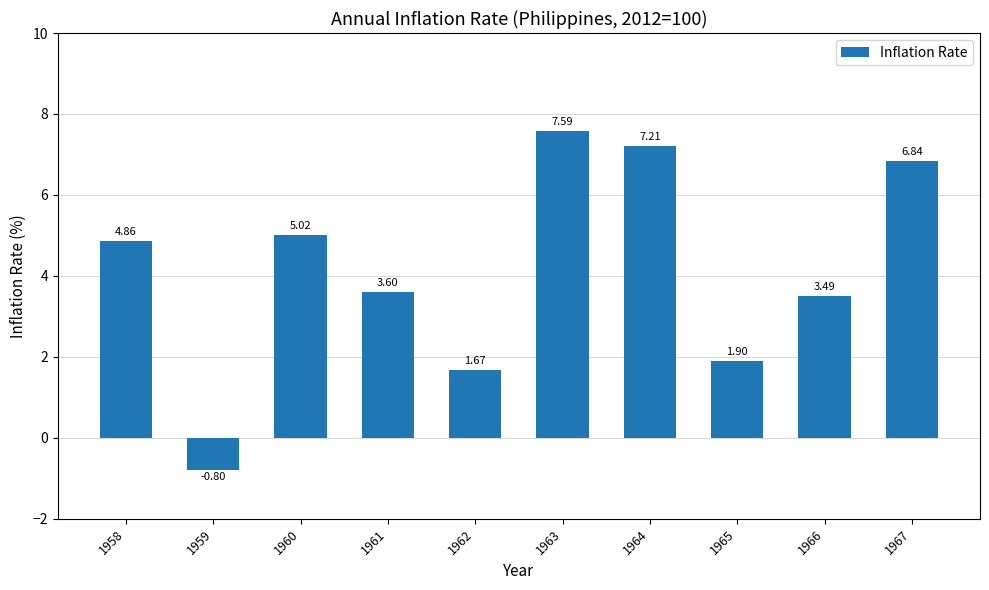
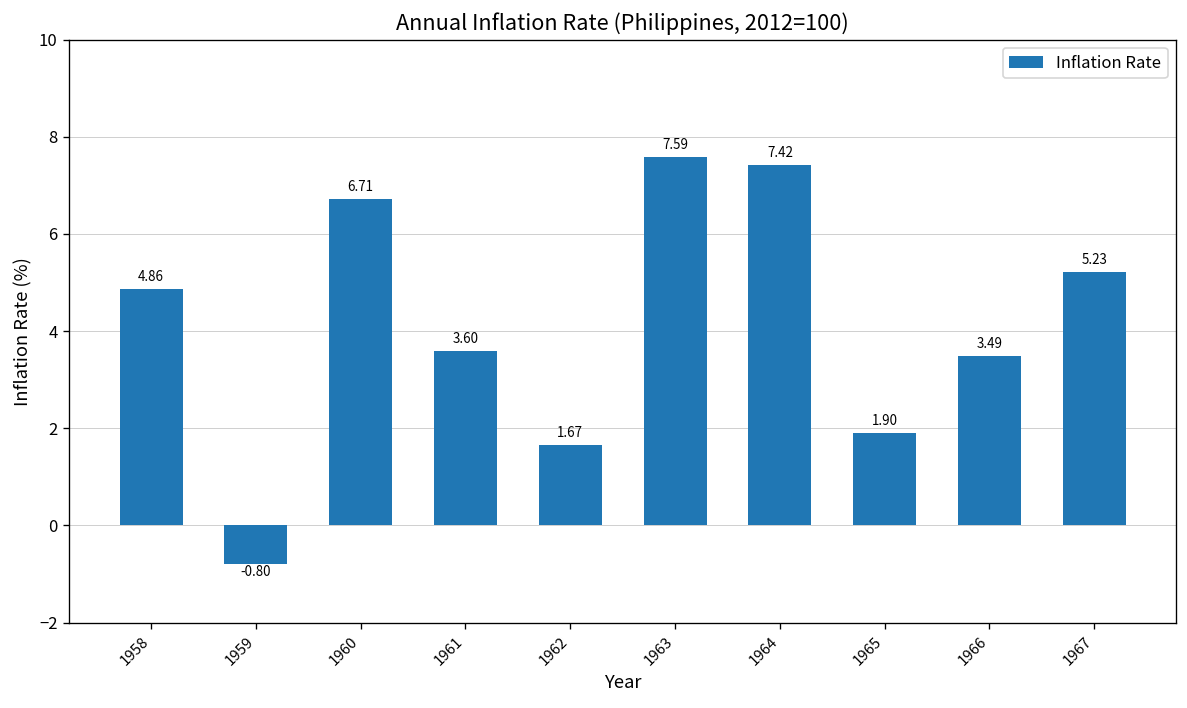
1960: 5.02 -> 6.71
1964: 7.21 -> 7.42
1967: 6.84 -> 5.23
